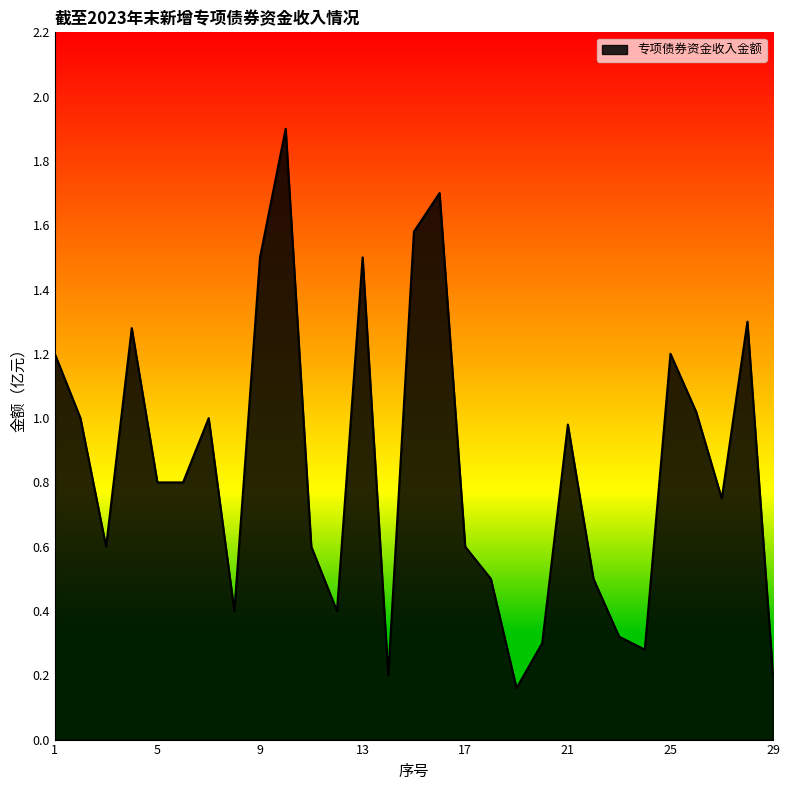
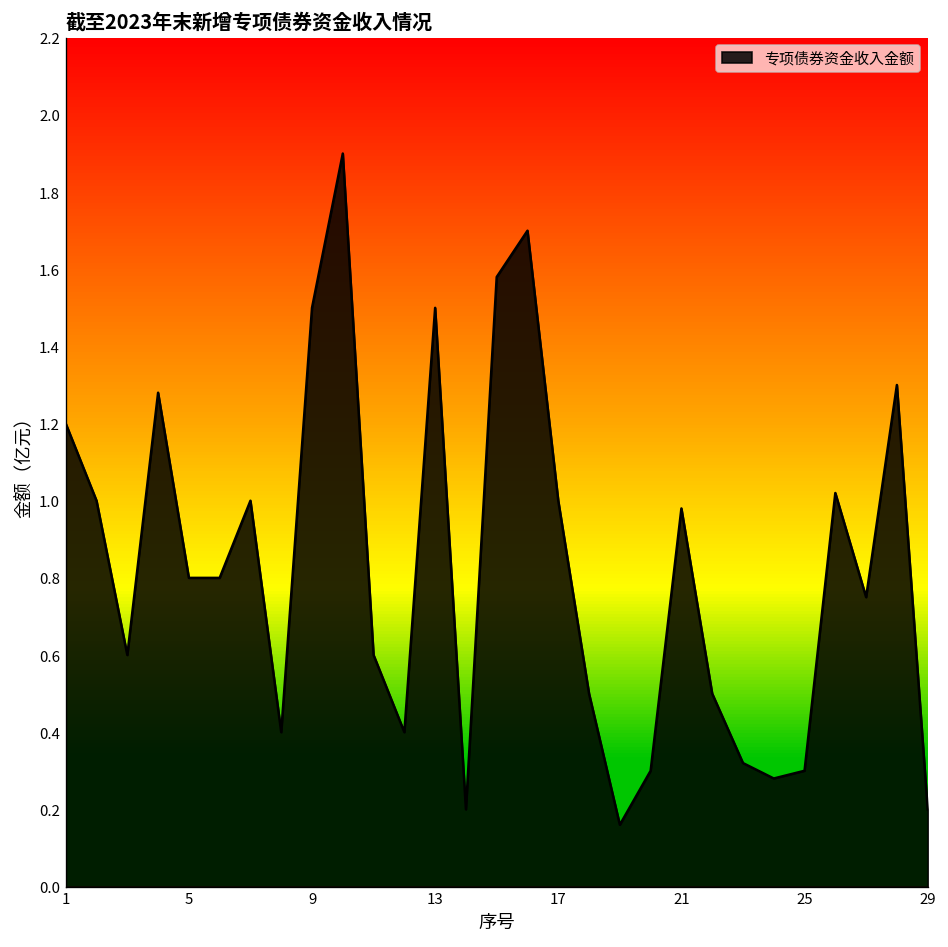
17: 0.6 -> 1.0
25: 1.2 -> 0.3
